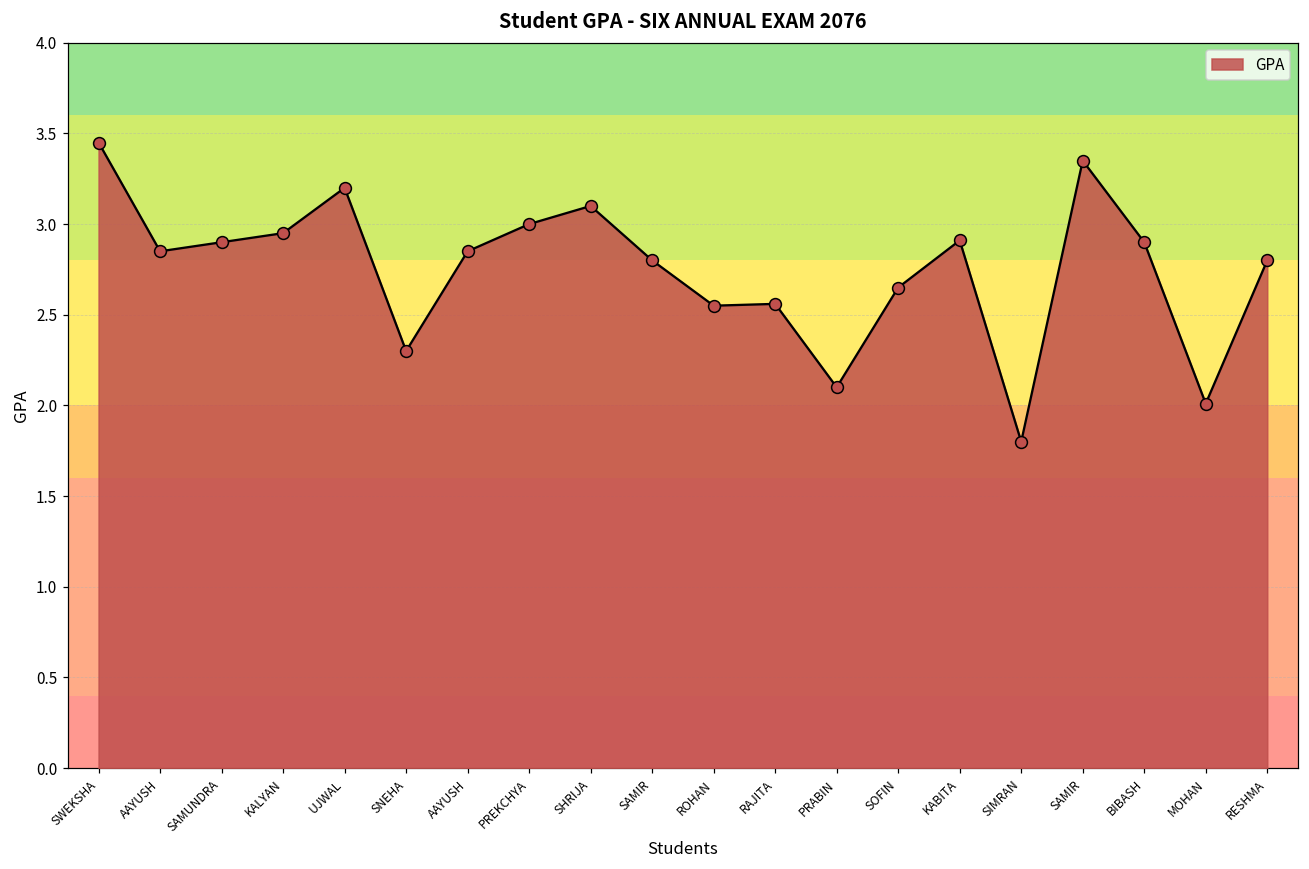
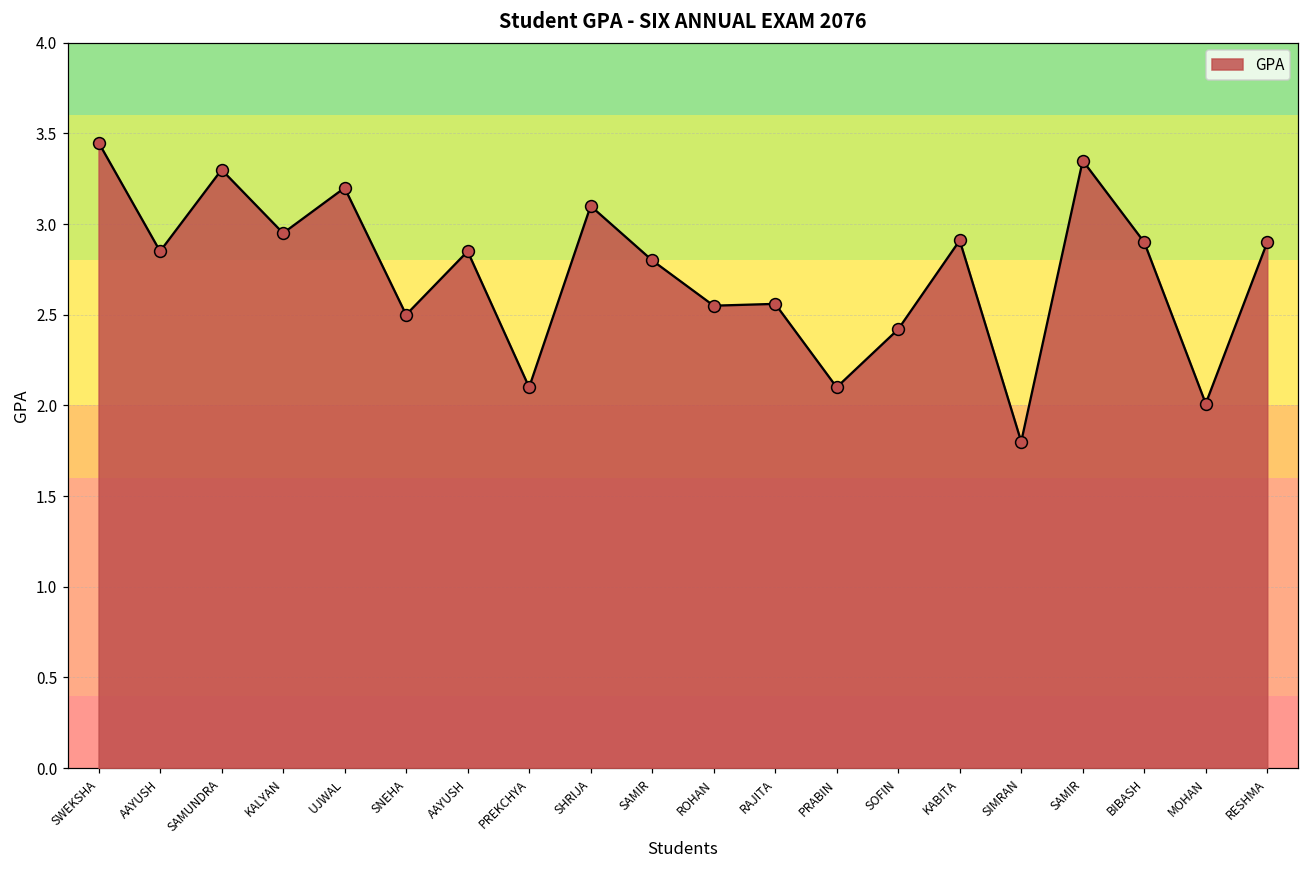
SAMUNDRA: 2.9 -> 3.3
SNEHA: 2.3 -> 2.5
PREKCHYA: 3.0 -> 2.1
SOFIN: 2.65 -> 2.42
RESHMA: 2.8 -> 2.9
